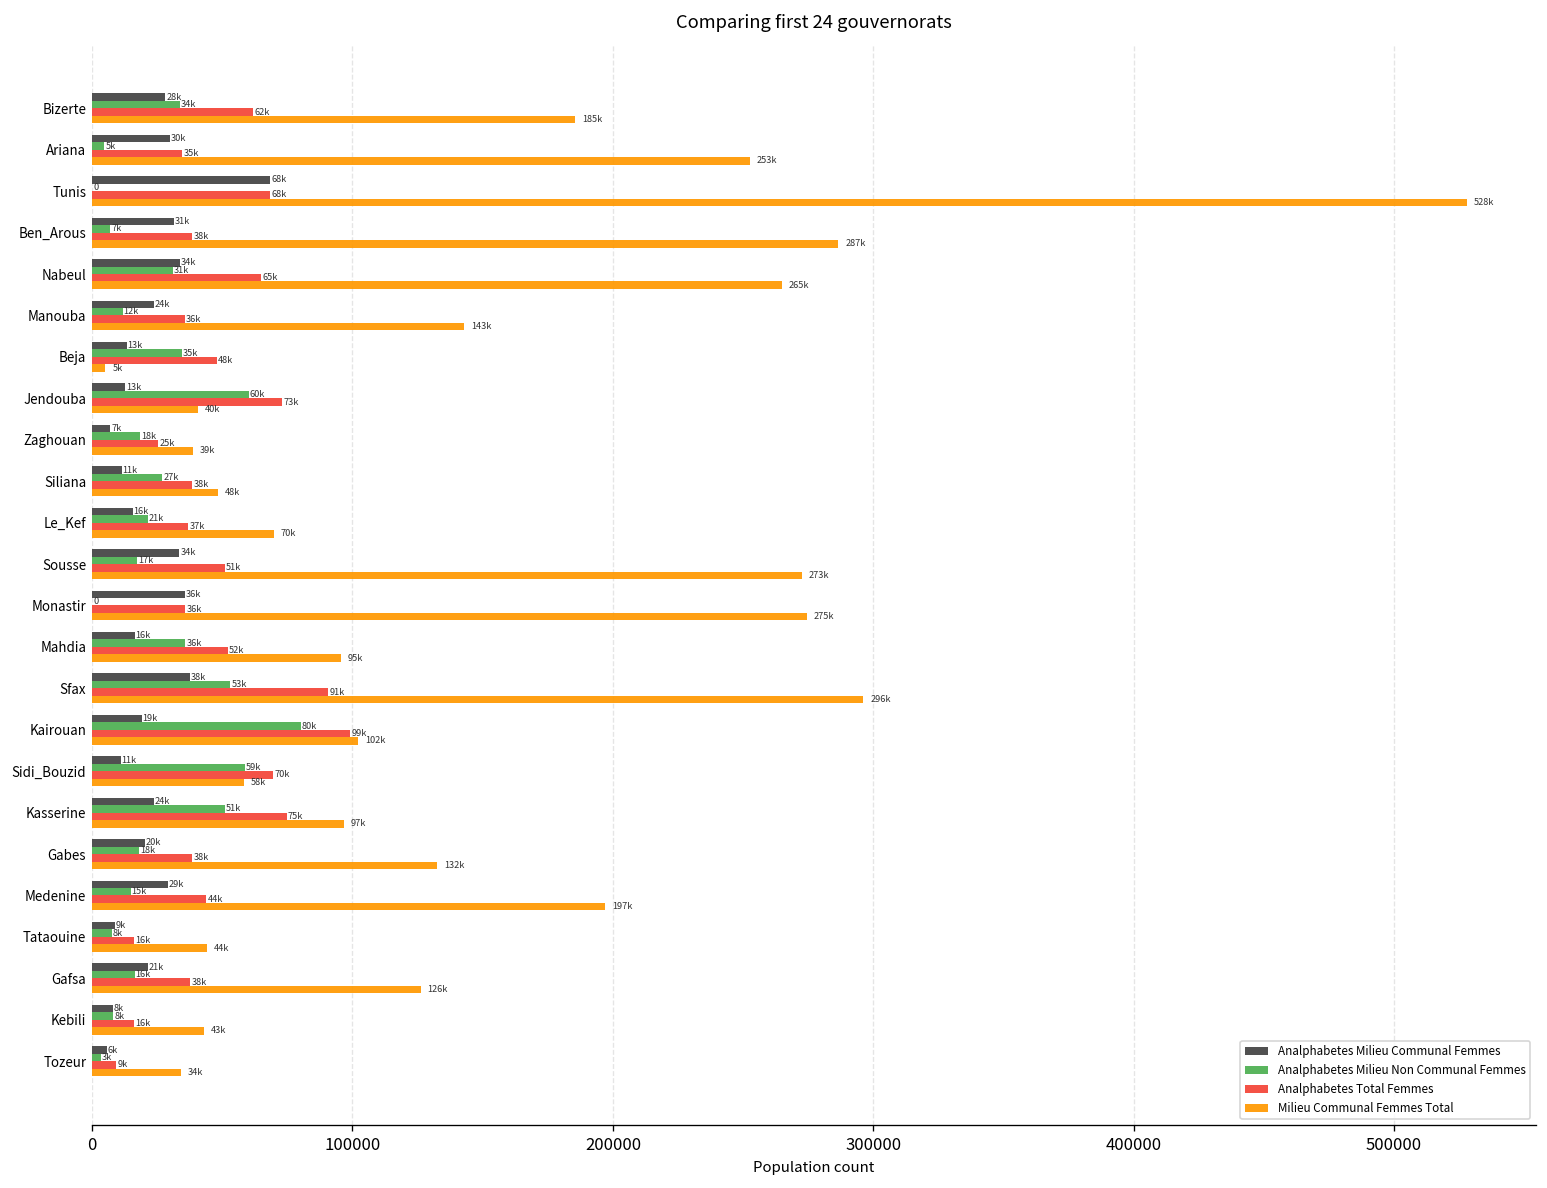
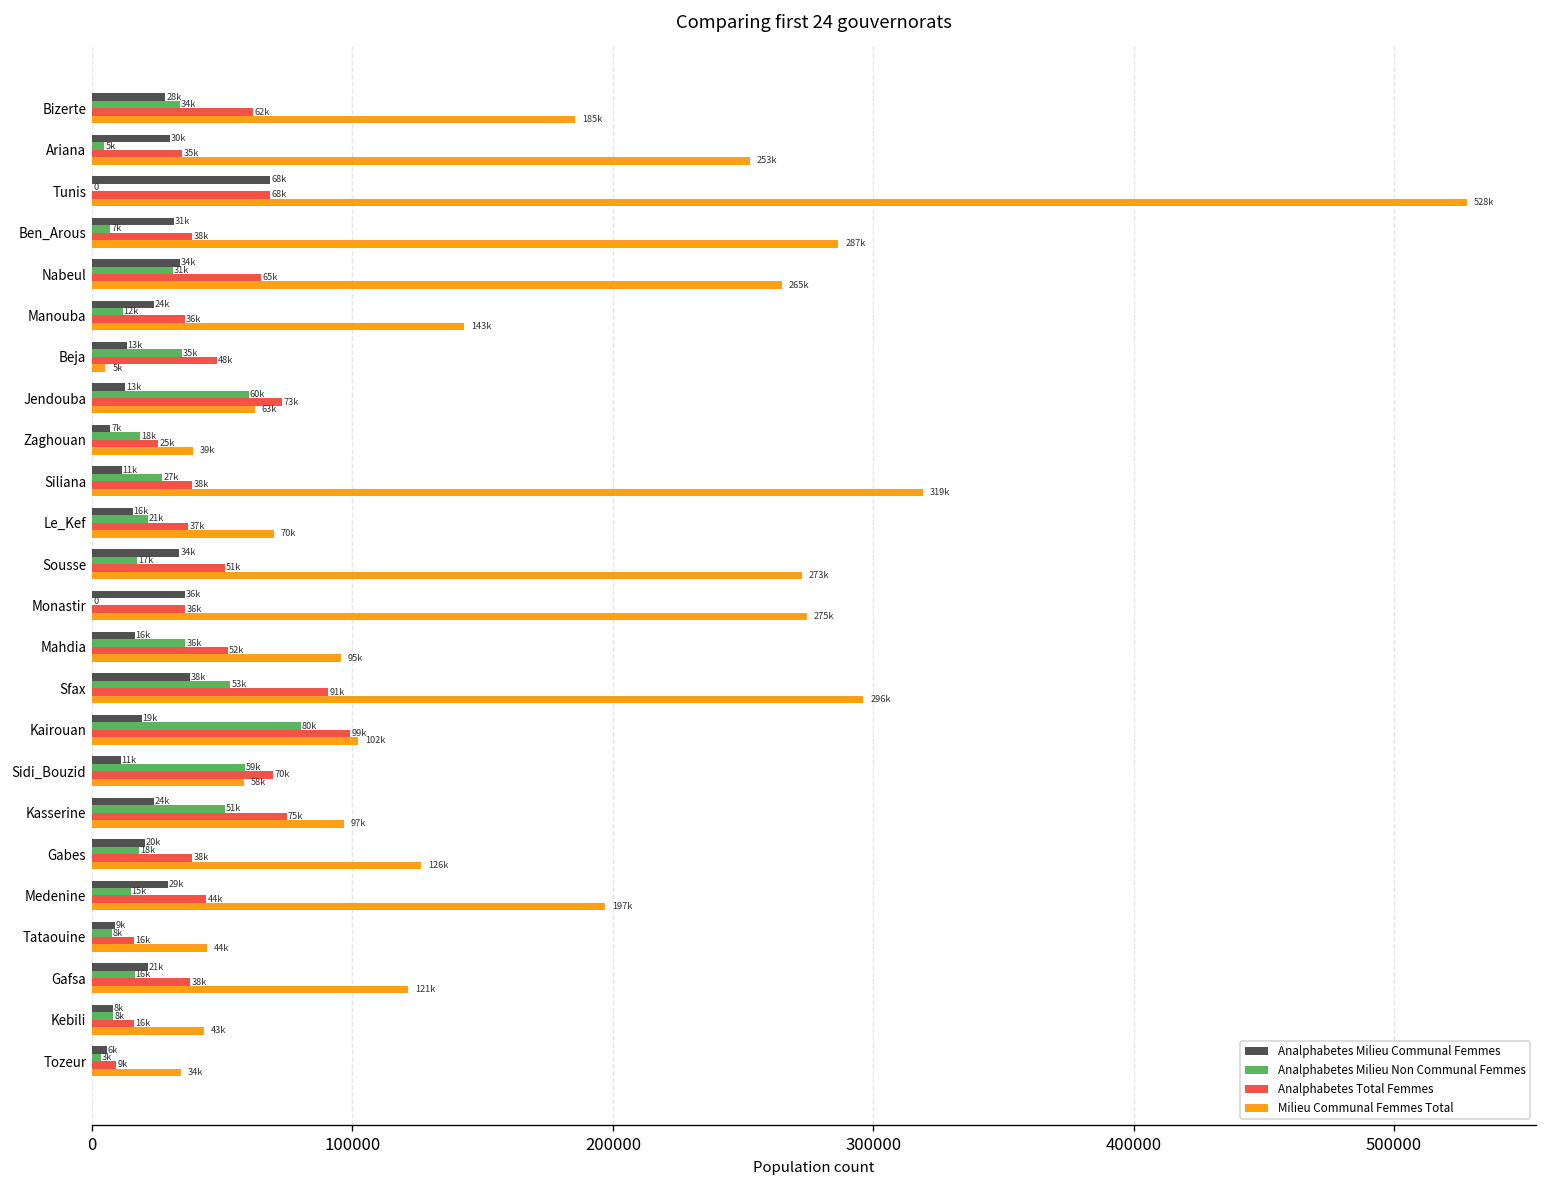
Milieu Communal Femmes Total, Jendouba: 40k -> 63k
Milieu Communal Femmes Total, Siliana: 48k -> 319k
Milieu Communal Femmes Total, Gabes: 132k -> 126k
Milieu Communal Femmes Total, Gafsa: 126k -> 121k
